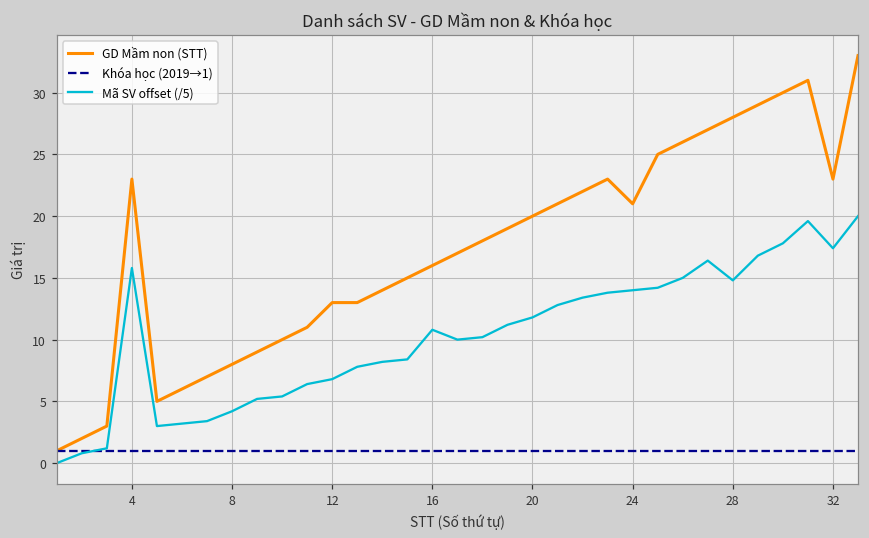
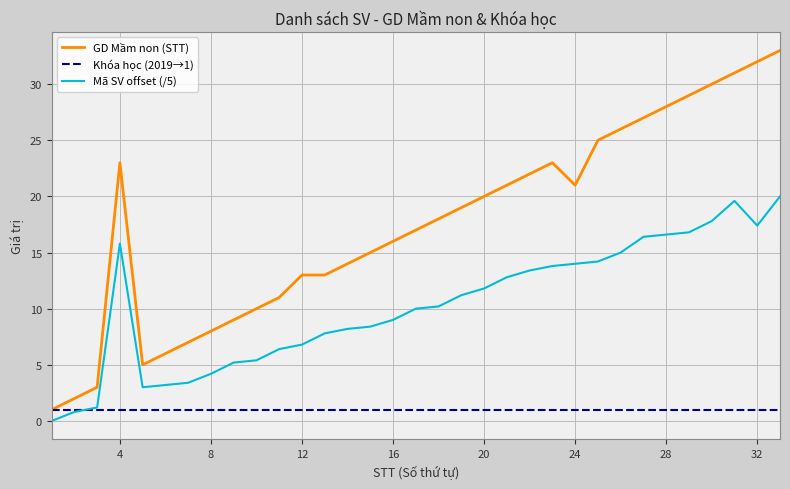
Mã SV offset (/5), 16: 10.8 -> 9.0
Mã SV offset (/5), 28: 14.8 -> 16.6
GD Mầm non (STT), 32: 23 -> 32
